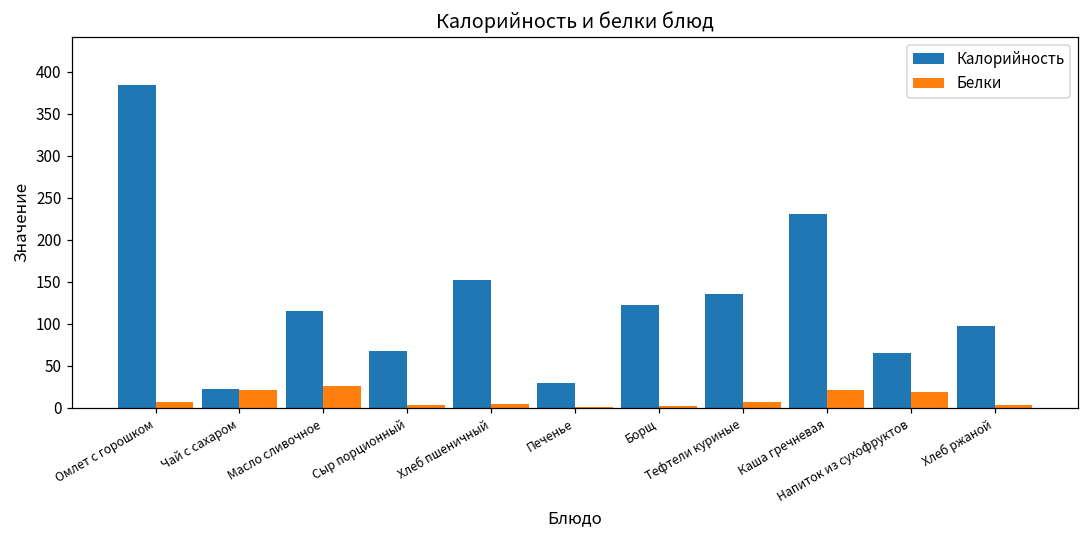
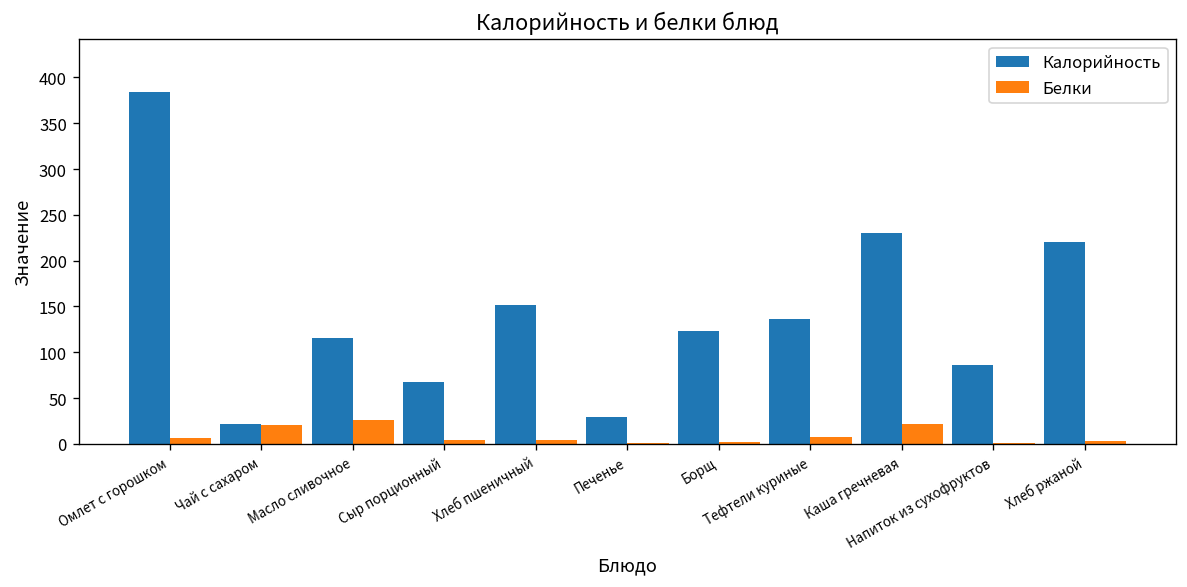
Калорийность, Напиток из сухофруктов: 70 -> 90
Белки, Напиток из сухофруктов: 20 -> 0
Калорийность, Хлеб ржаной: 100 -> 220
